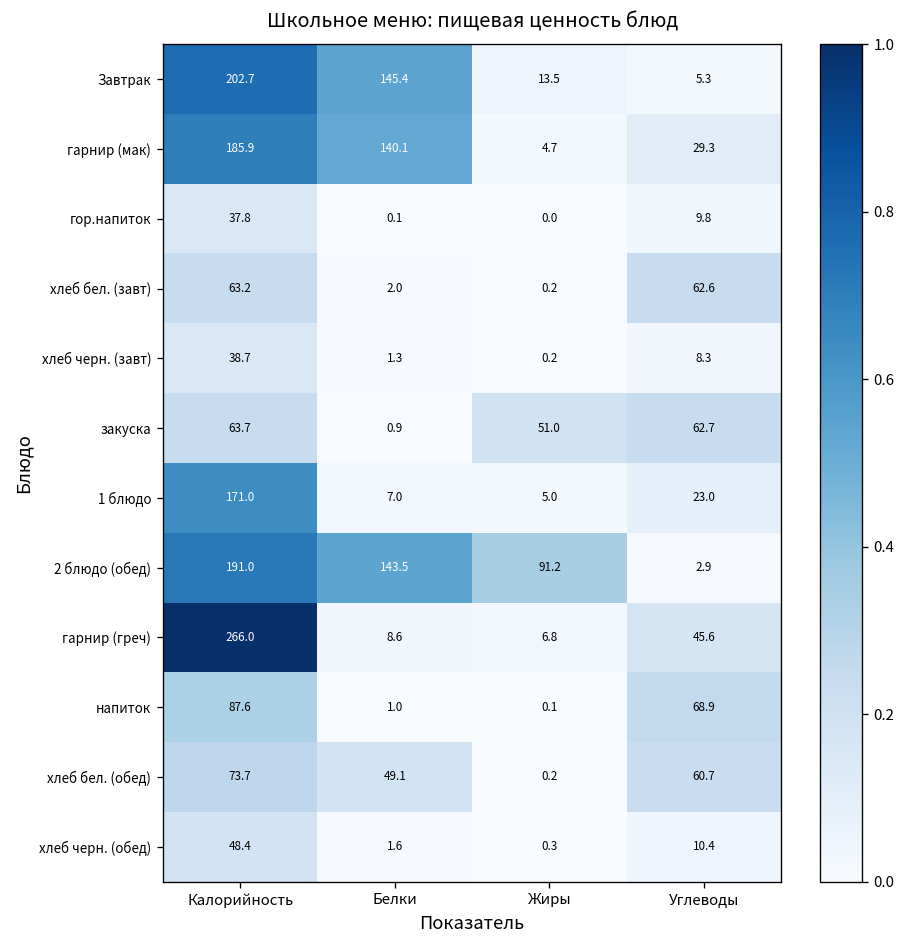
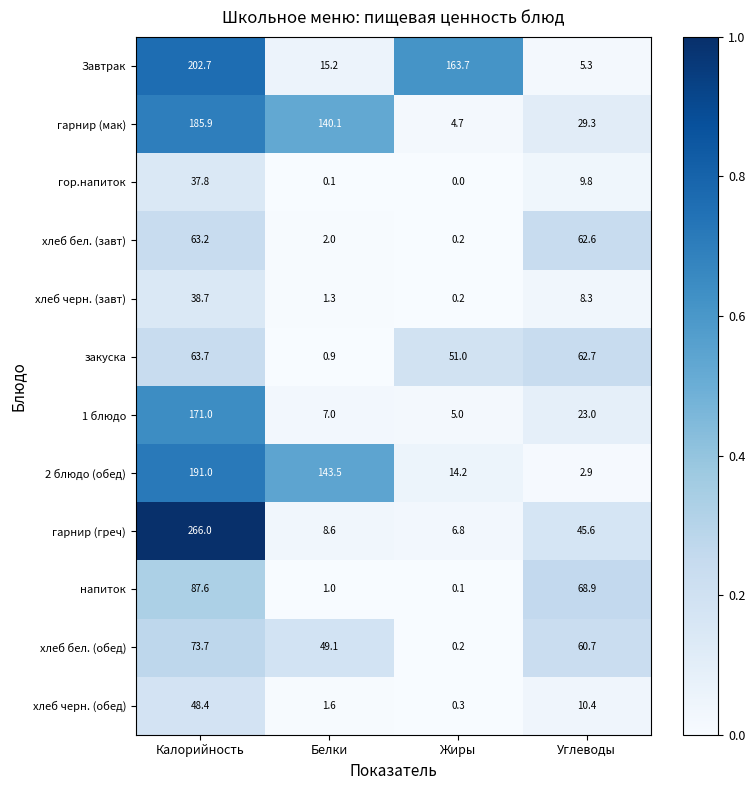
Завтрак, Белки: 145.4 -> 15.2
Завтрак, Жиры: 13.5 -> 163.7
2 блюдо (обед), Жиры: 91.2 -> 14.2
